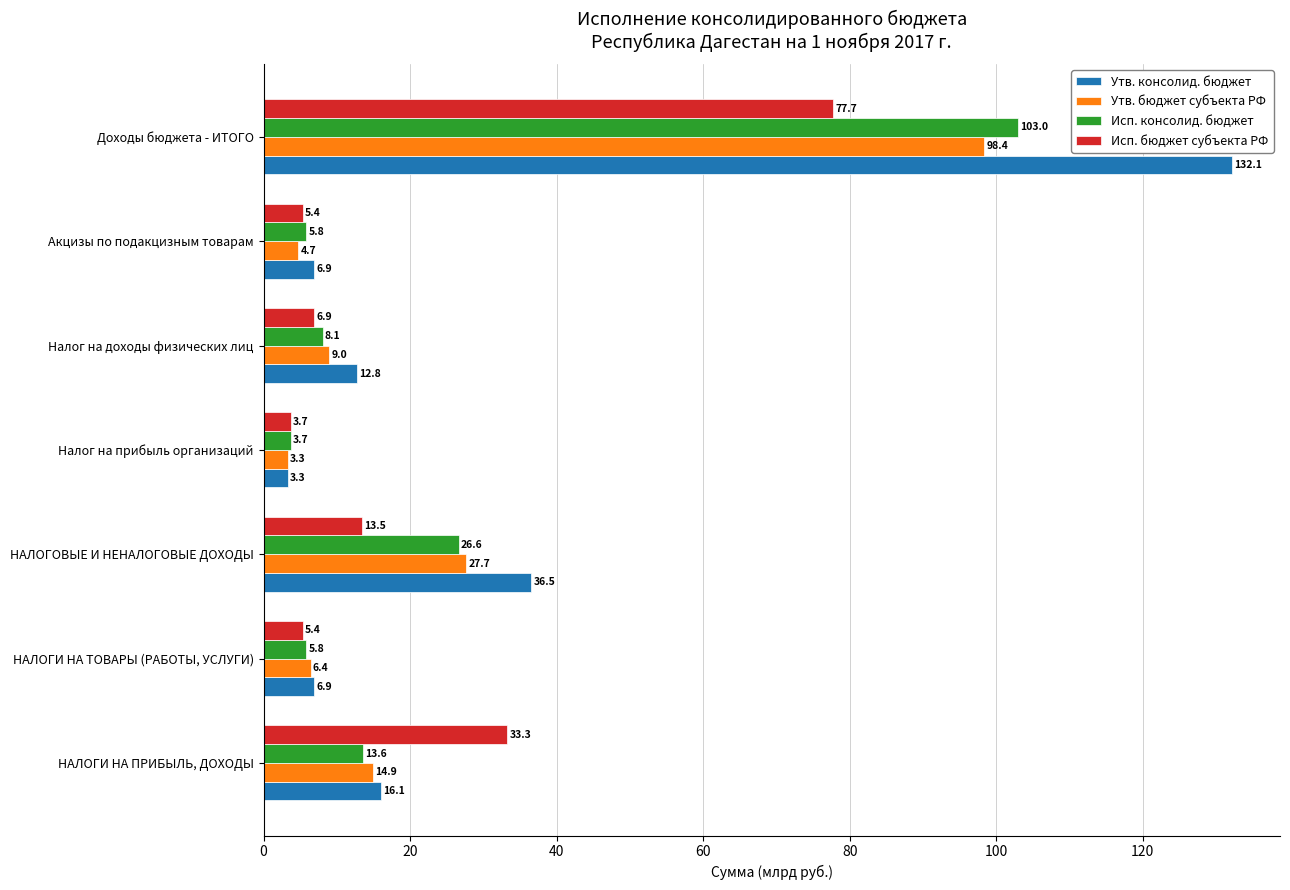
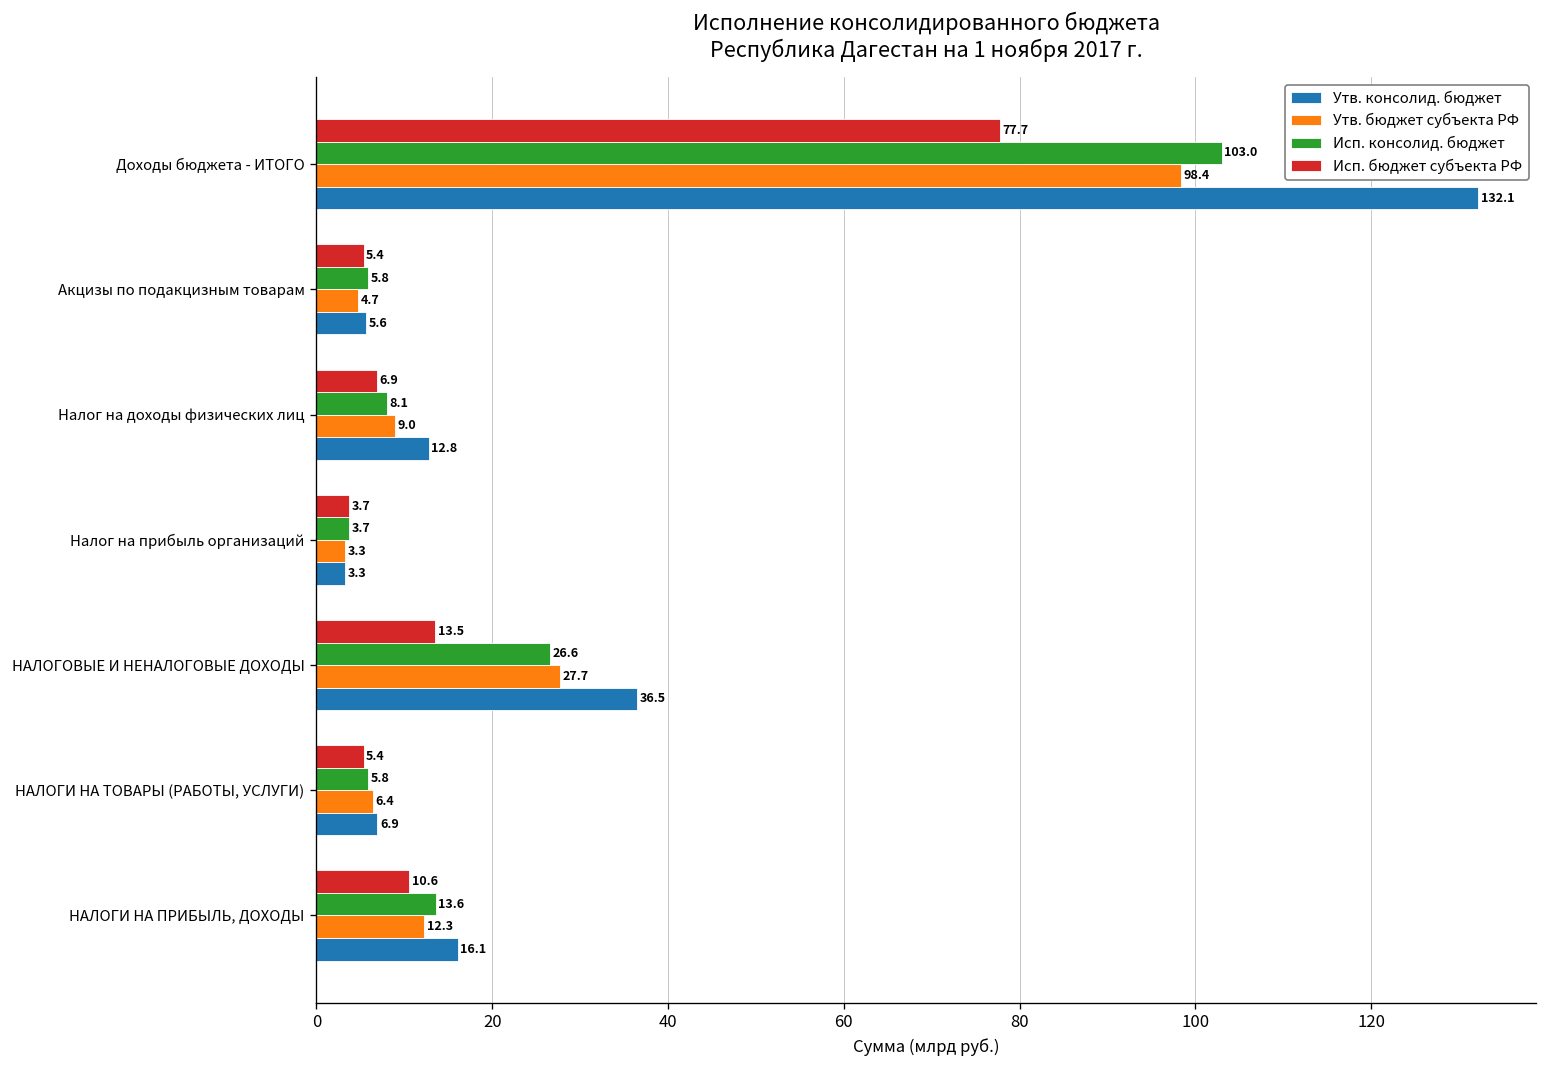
Утв. консолид. бюджет, Акцизы по подакцизным товарам: 6.9 -> 5.6
Исп. бюджет субъекта РФ, НАЛОГИ НА ПРИБЫЛЬ, ДОХОДЫ: 33.3 -> 10.6
Утв. бюджет субъекта РФ, НАЛОГИ НА ПРИБЫЛЬ, ДОХОДЫ: 14.9 -> 12.3
